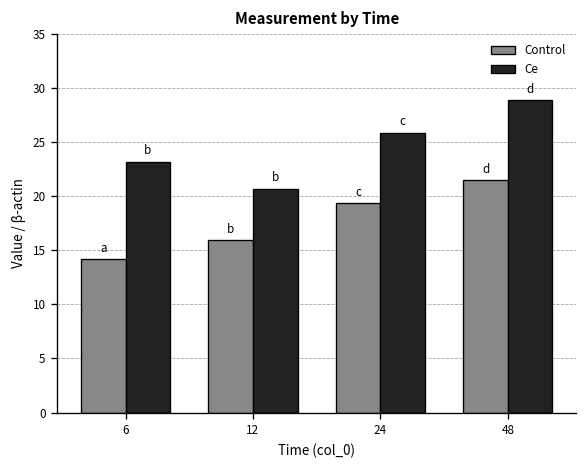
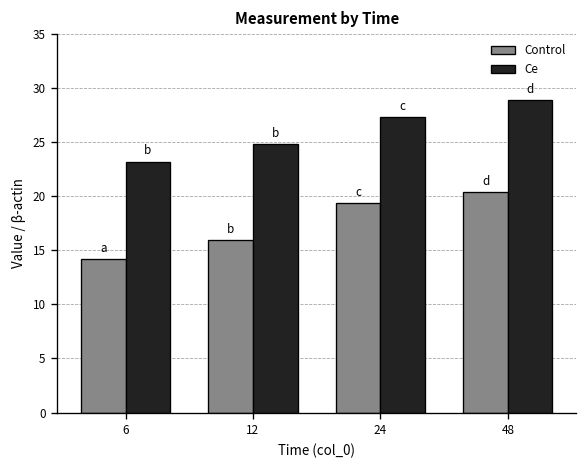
Ce, 12: 21 -> 25
Ce, 24: 26 -> 27
Control, 48: 22 -> 20
